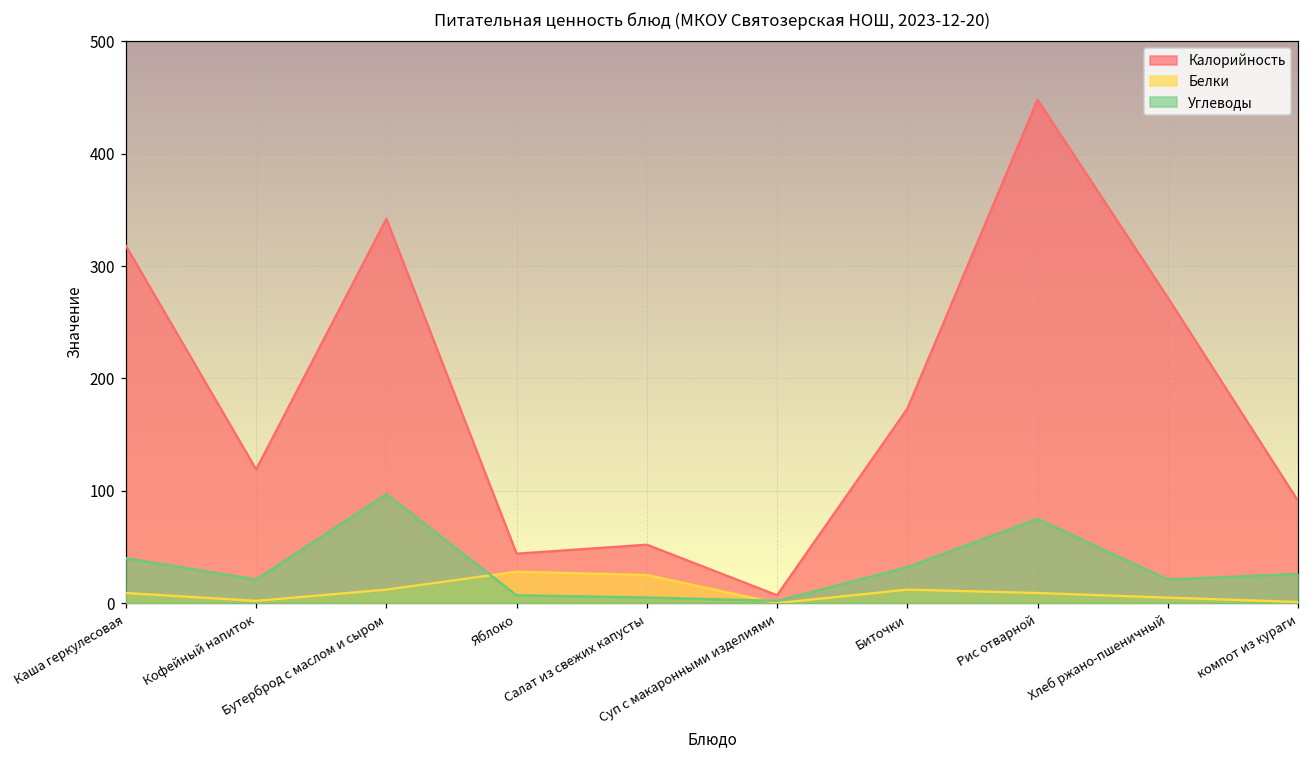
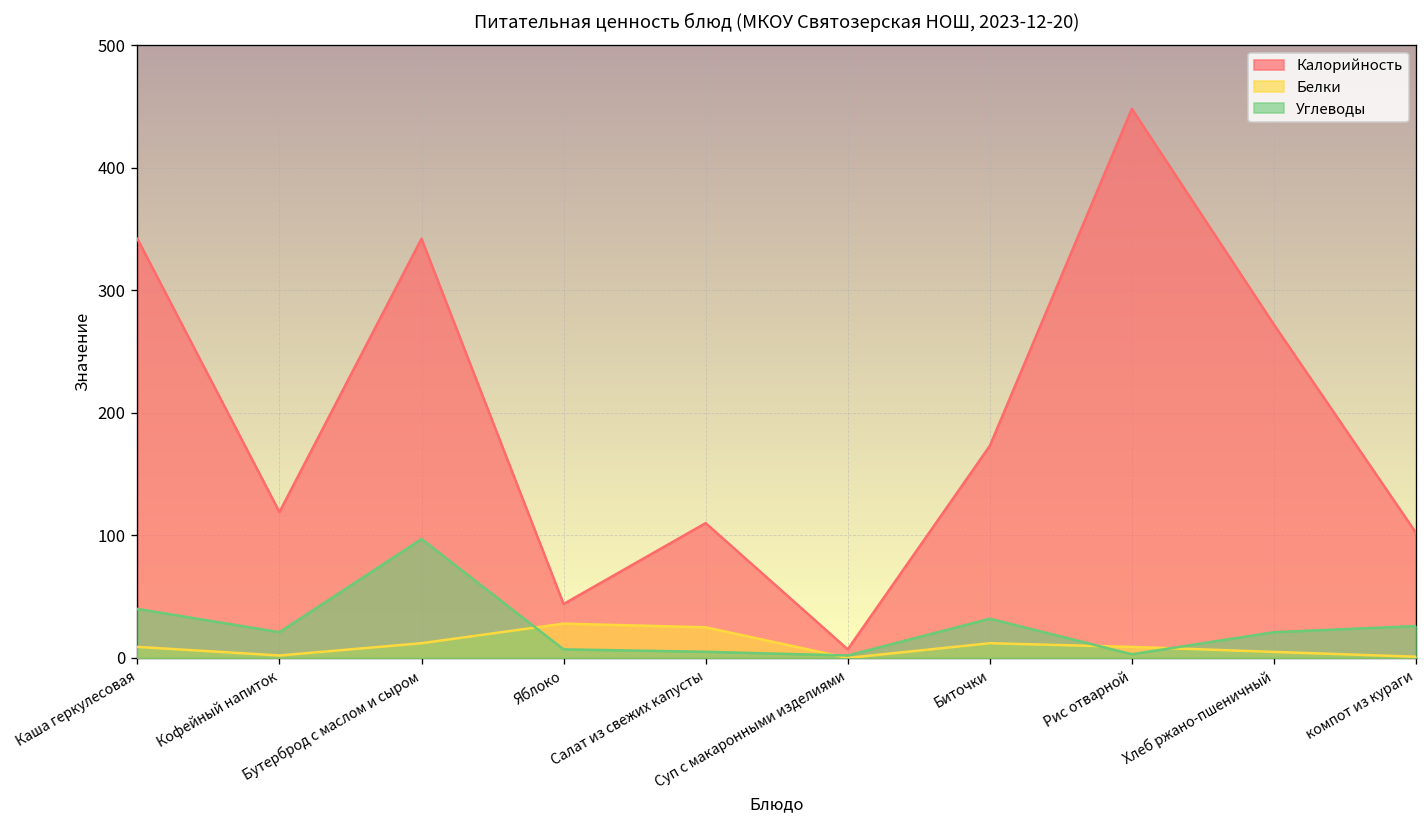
Калорийность, Каша геркулесовая: 318 -> 342
Калорийность, Салат из свежих капусты: 52 -> 110
Углеводы, Рис отварной: 75 -> 3
Калорийность, компот из кураги: 91 -> 102
